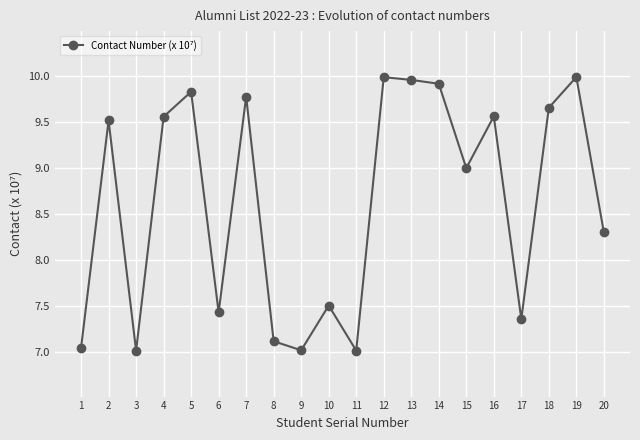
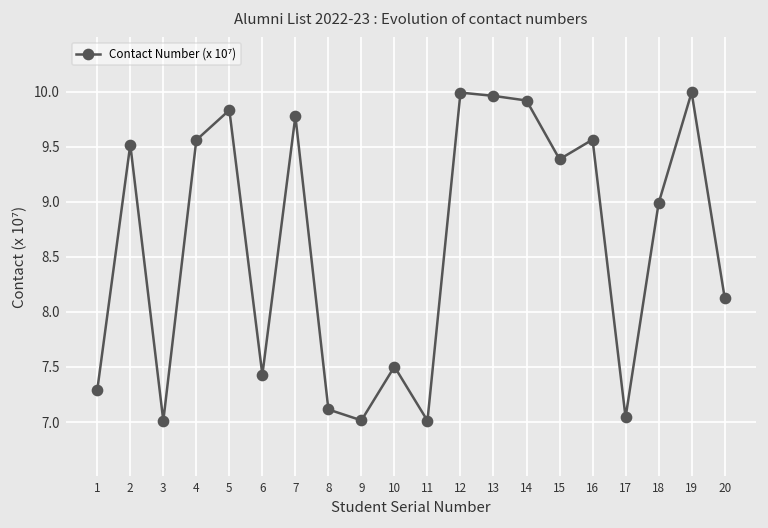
1: 7.0 -> 7.3
15: 9.0 -> 9.4
17: 7.4 -> 7.0
18: 9.7 -> 9.0
20: 8.3 -> 8.1
